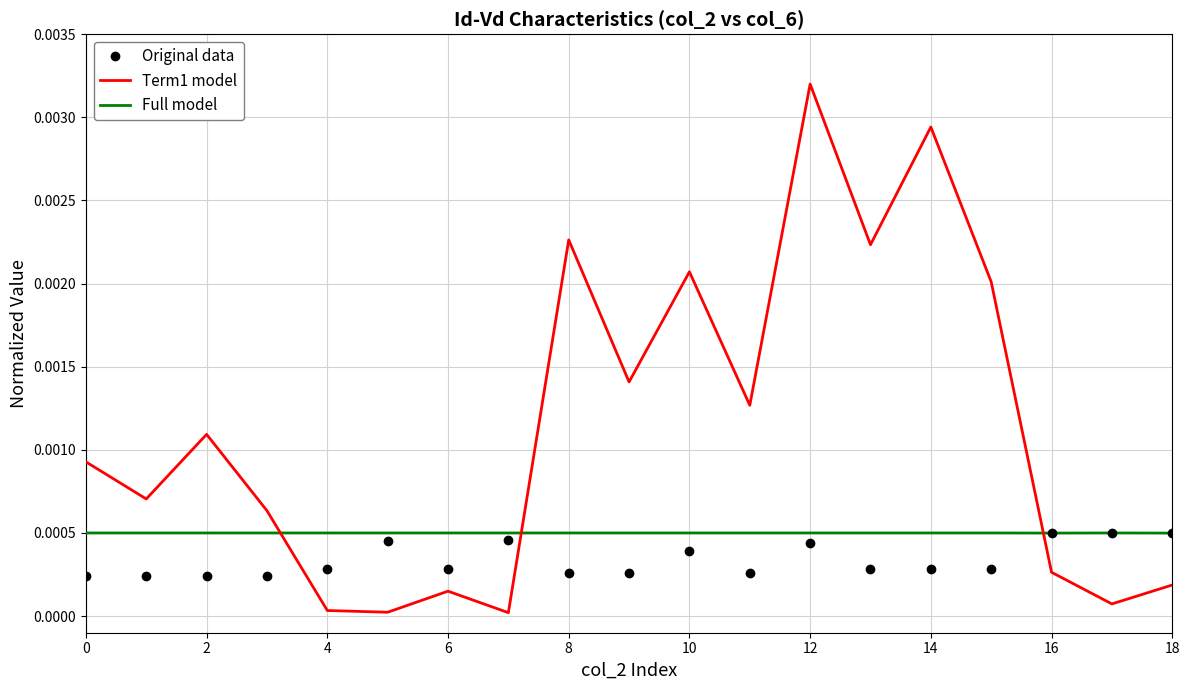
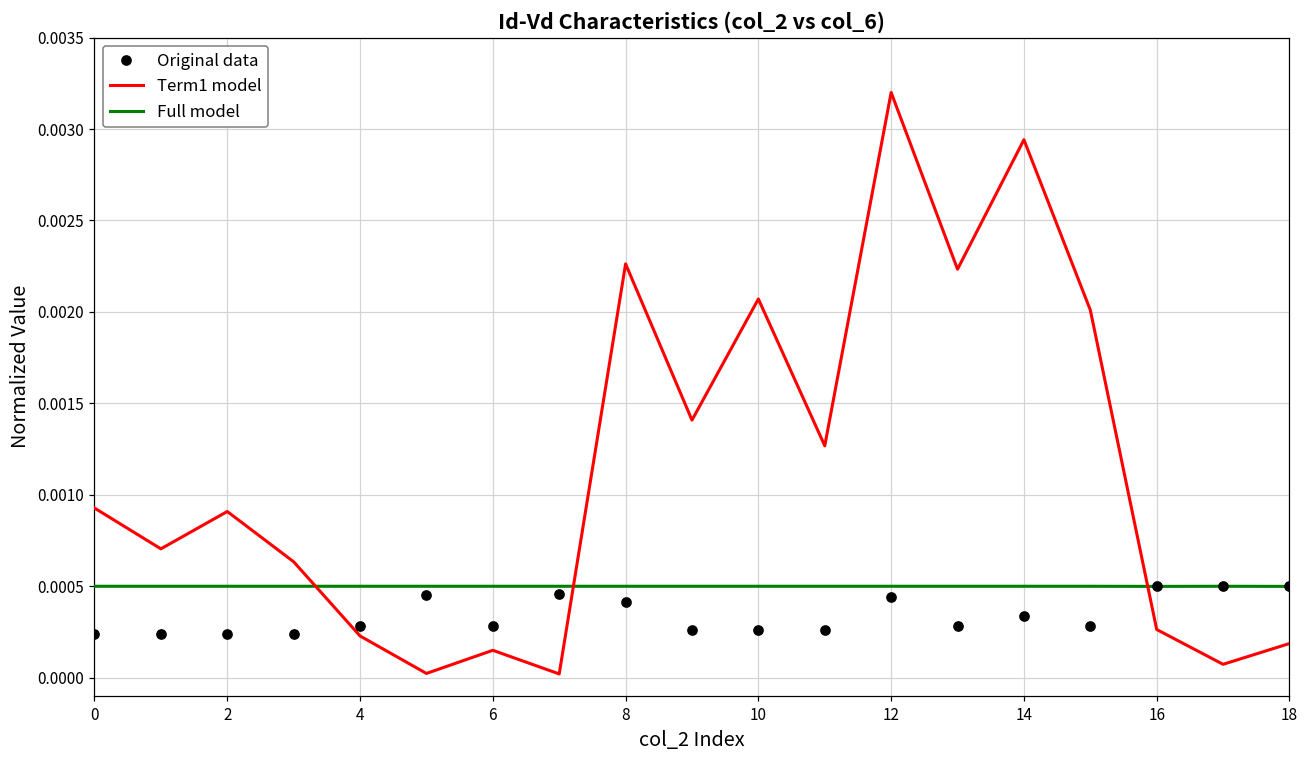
Term1 model, 2: 0.00109 -> 0.00091
Term1 model, 4: 0.00003 -> 0.00023
Original data, 8: 0.00026 -> 0.00042
Original data, 10: 0.00039 -> 0.00026
Original data, 14: 0.00028 -> 0.00034
